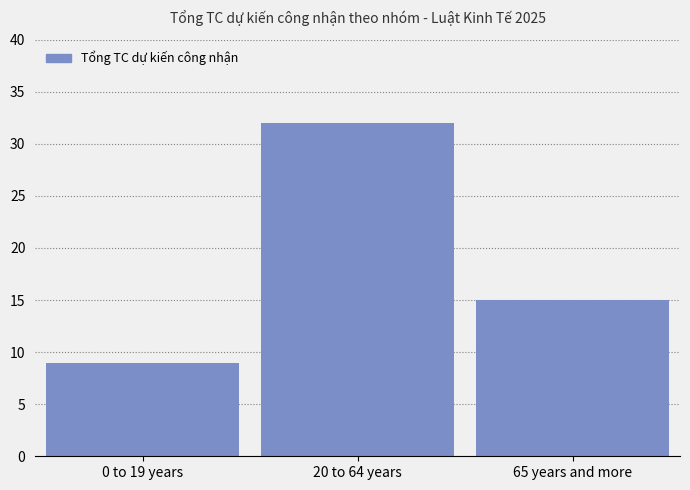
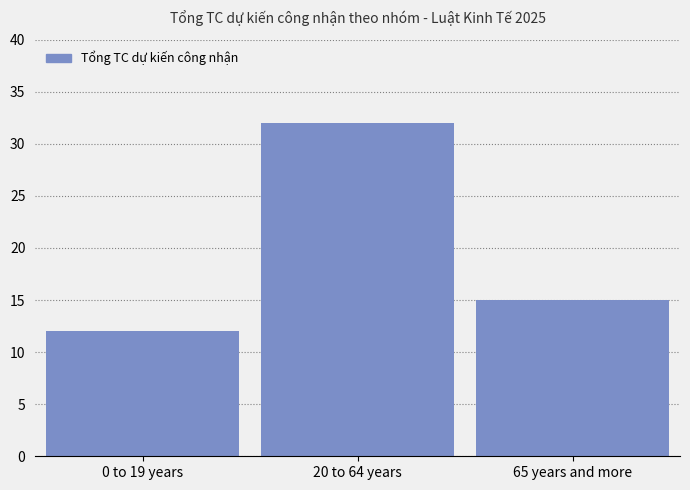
0 to 19 years: 9 -> 12
